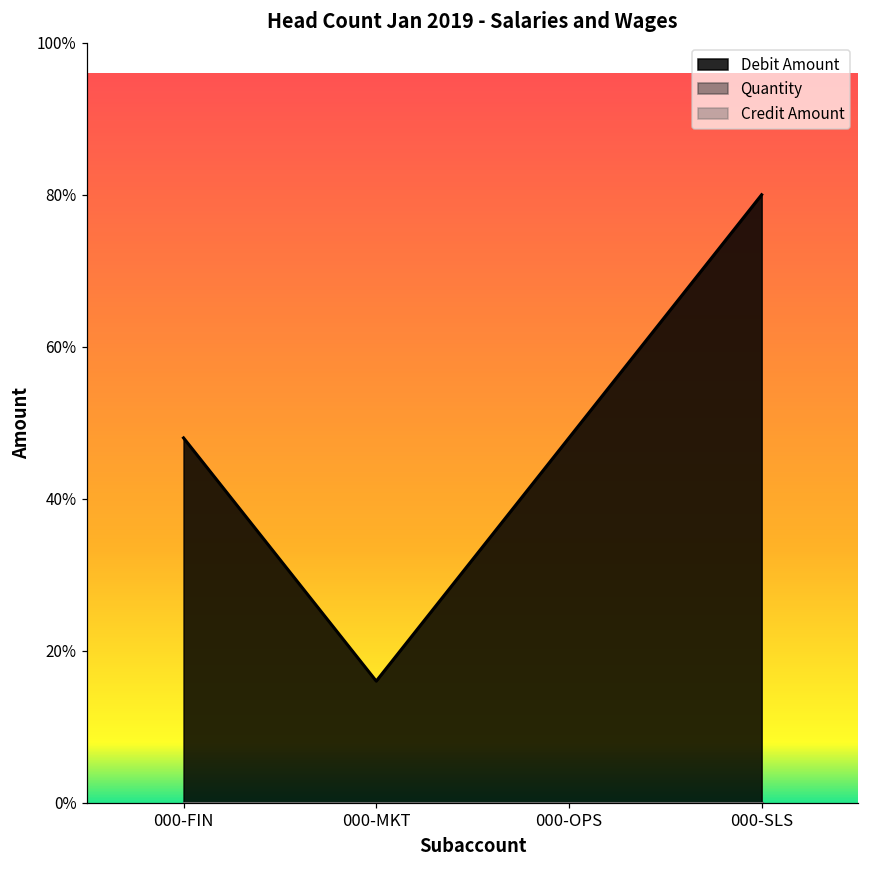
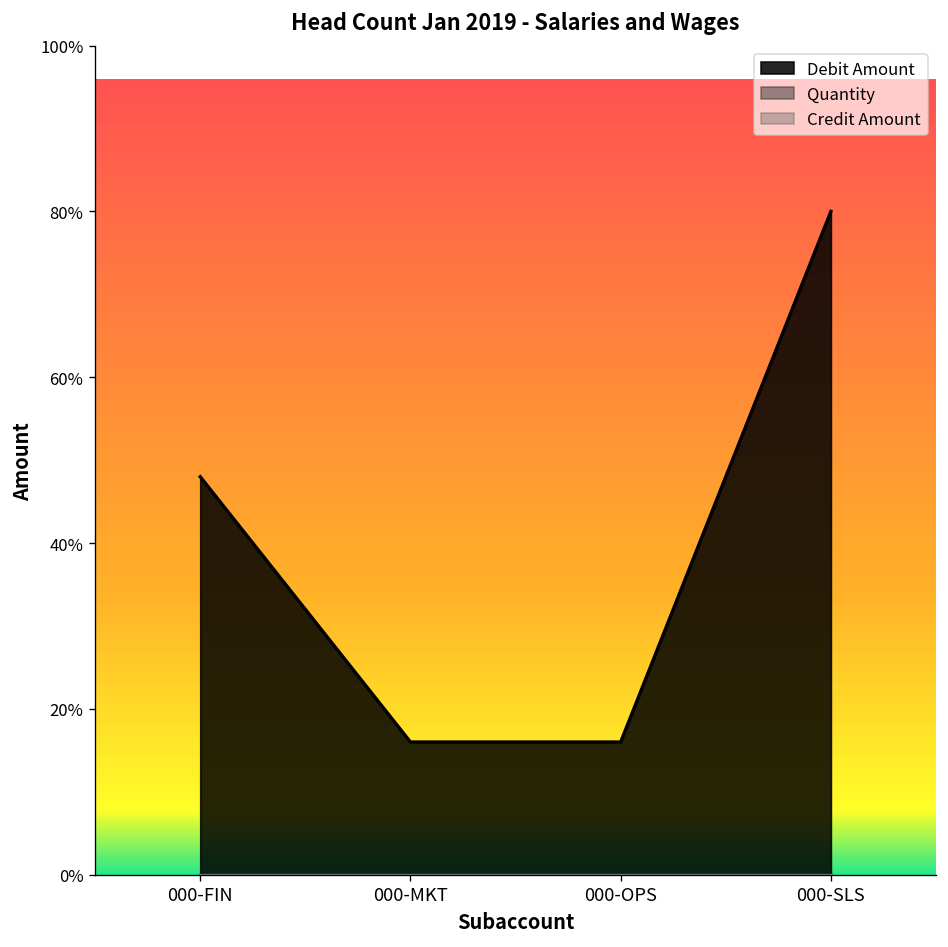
Debit Amount, 000-OPS: 48% -> 16%
